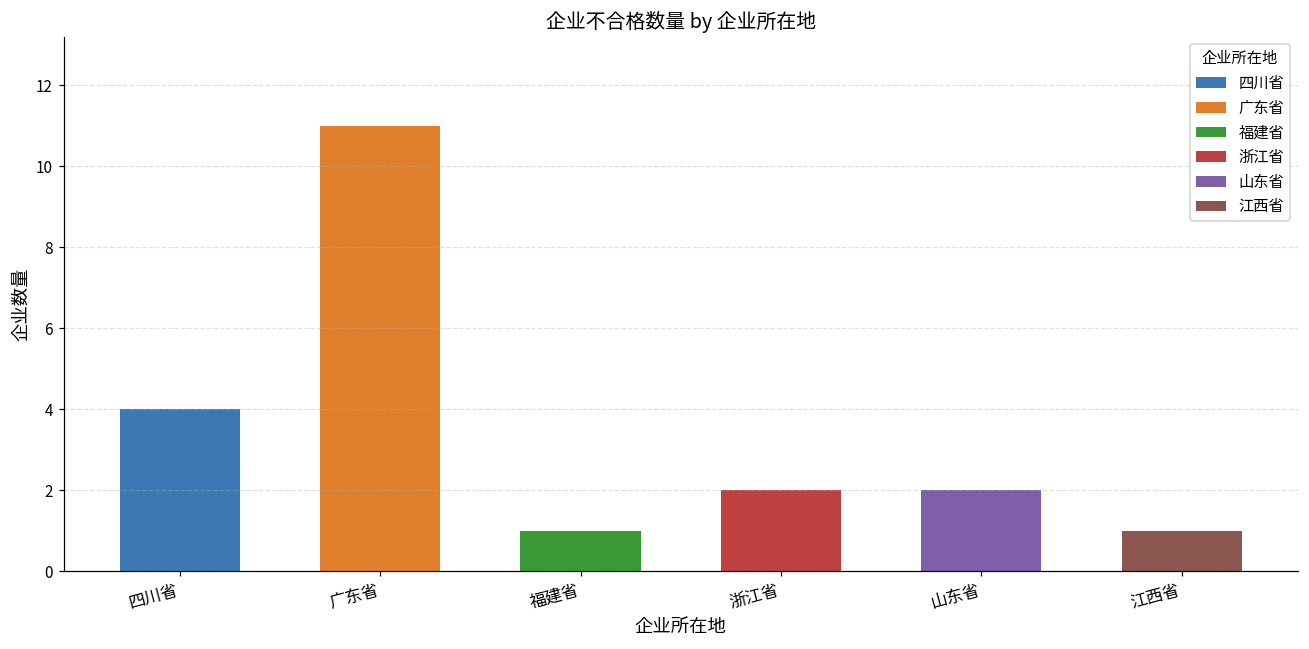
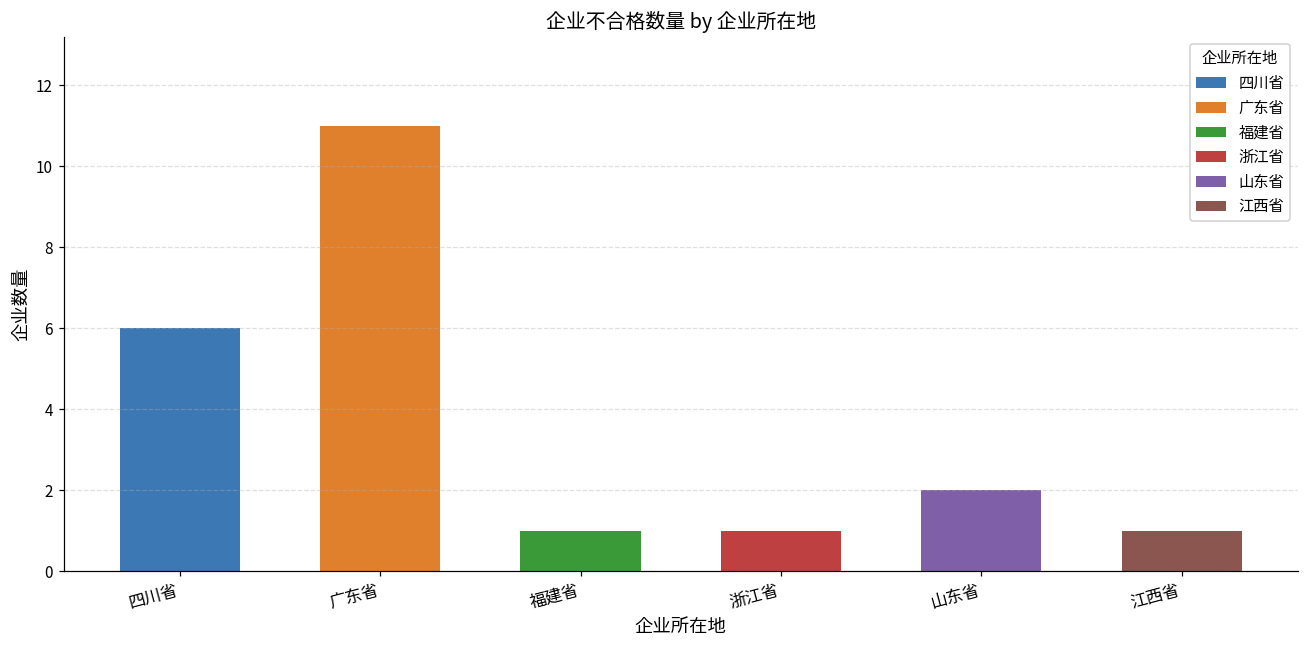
四川省: 4 -> 6
浙江省: 2 -> 1
